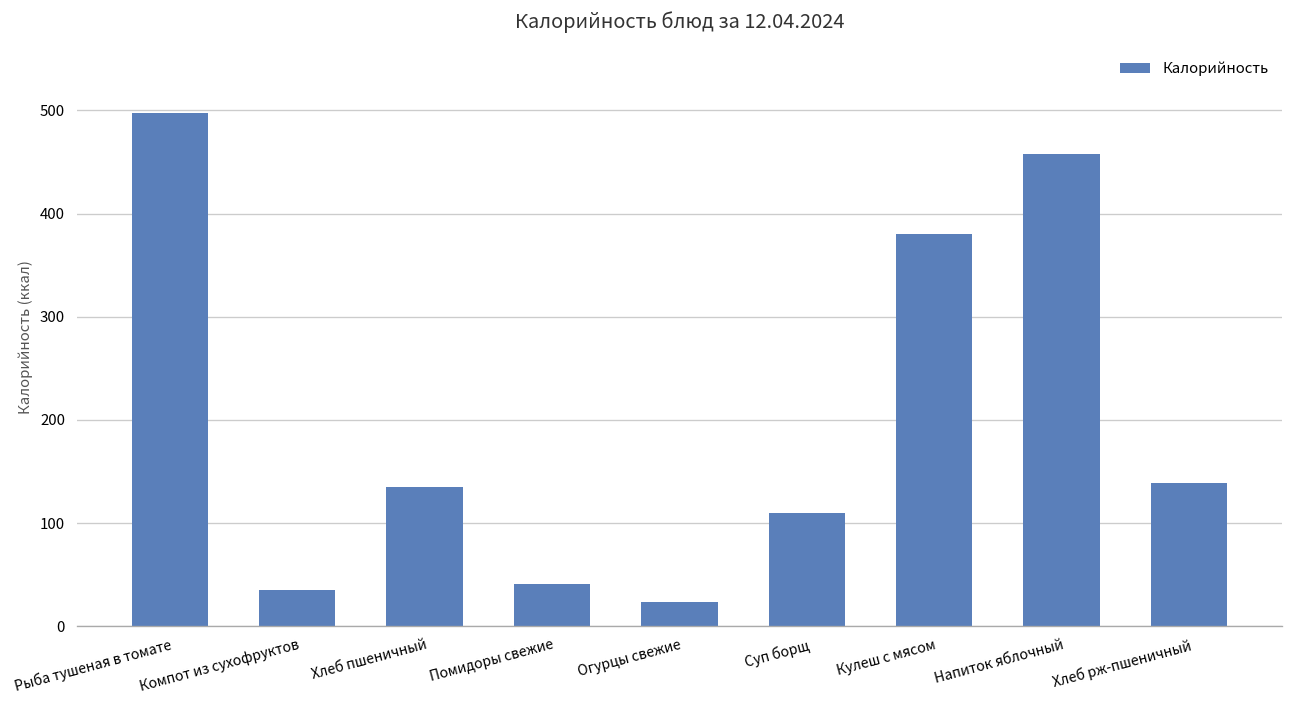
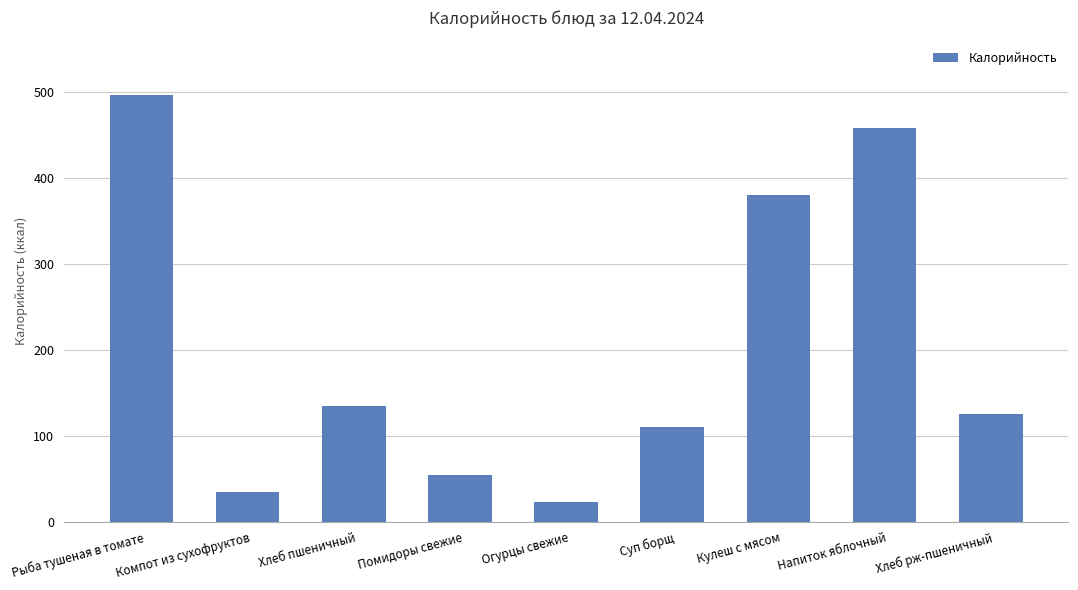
Помидоры свежие: 40 -> 50
Хлеб рж-пшеничный: 140 -> 130
